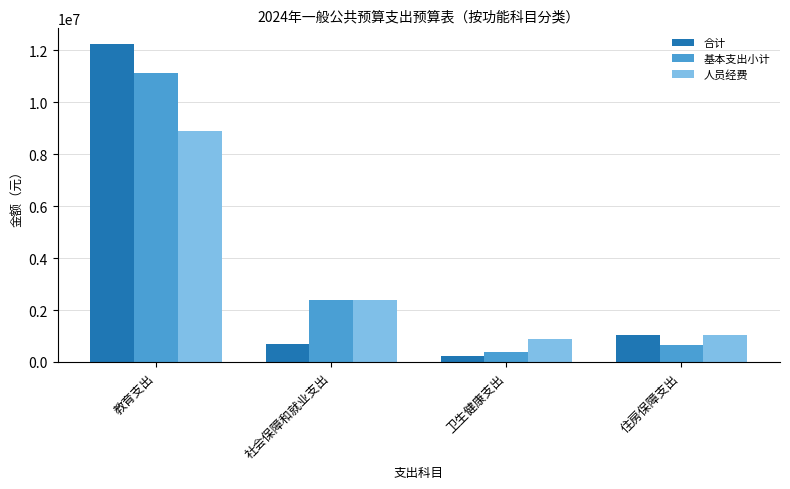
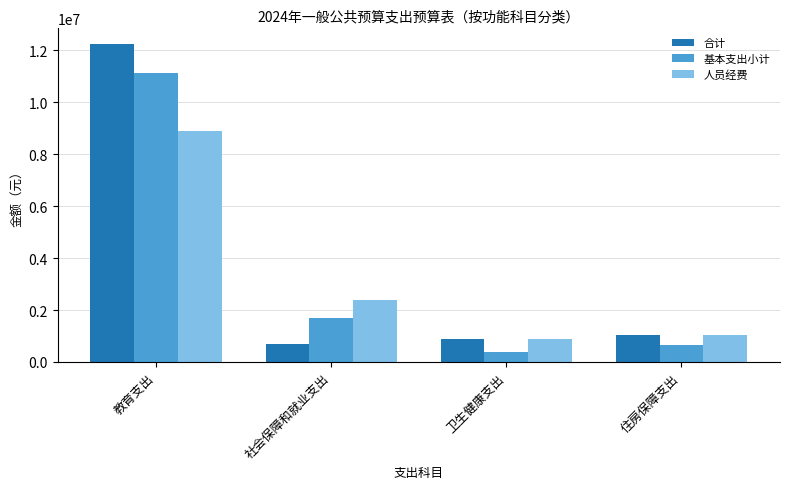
基本支出小计, 社会保障和就业支出: 2400000 -> 1700000
合计, 卫生健康支出: 200000 -> 900000
